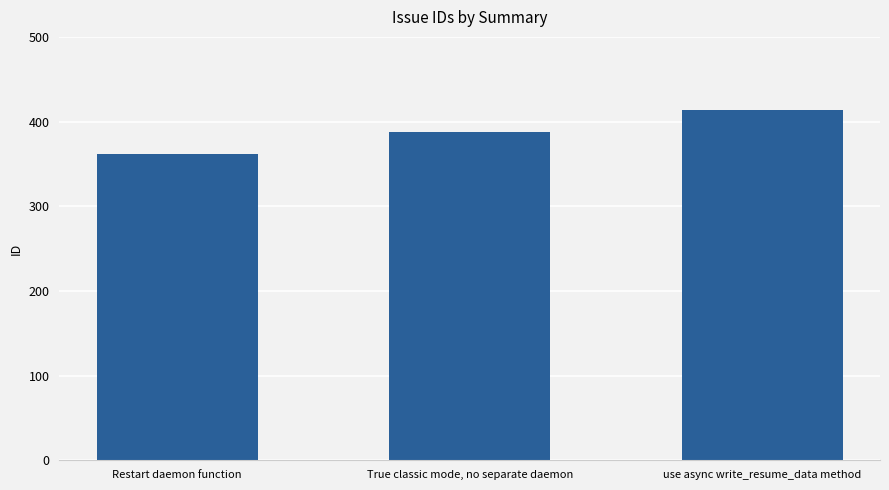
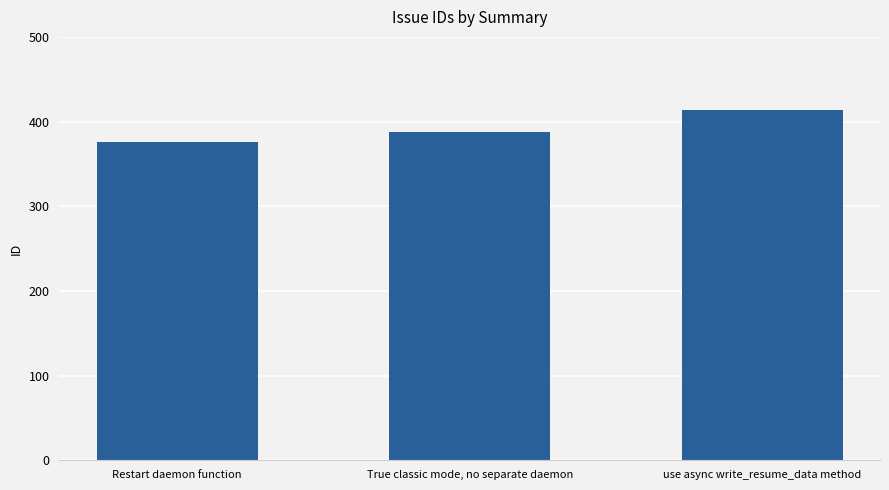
Restart daemon function: 360 -> 380
